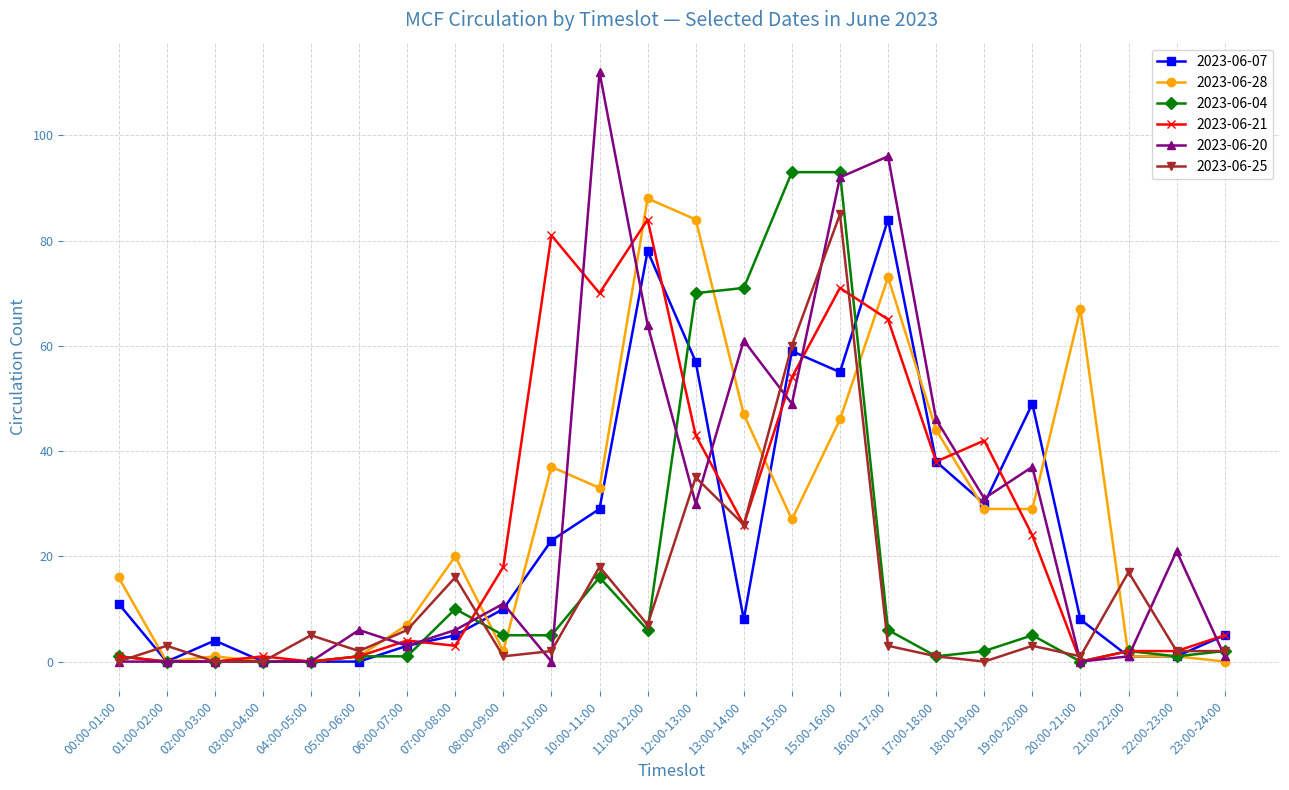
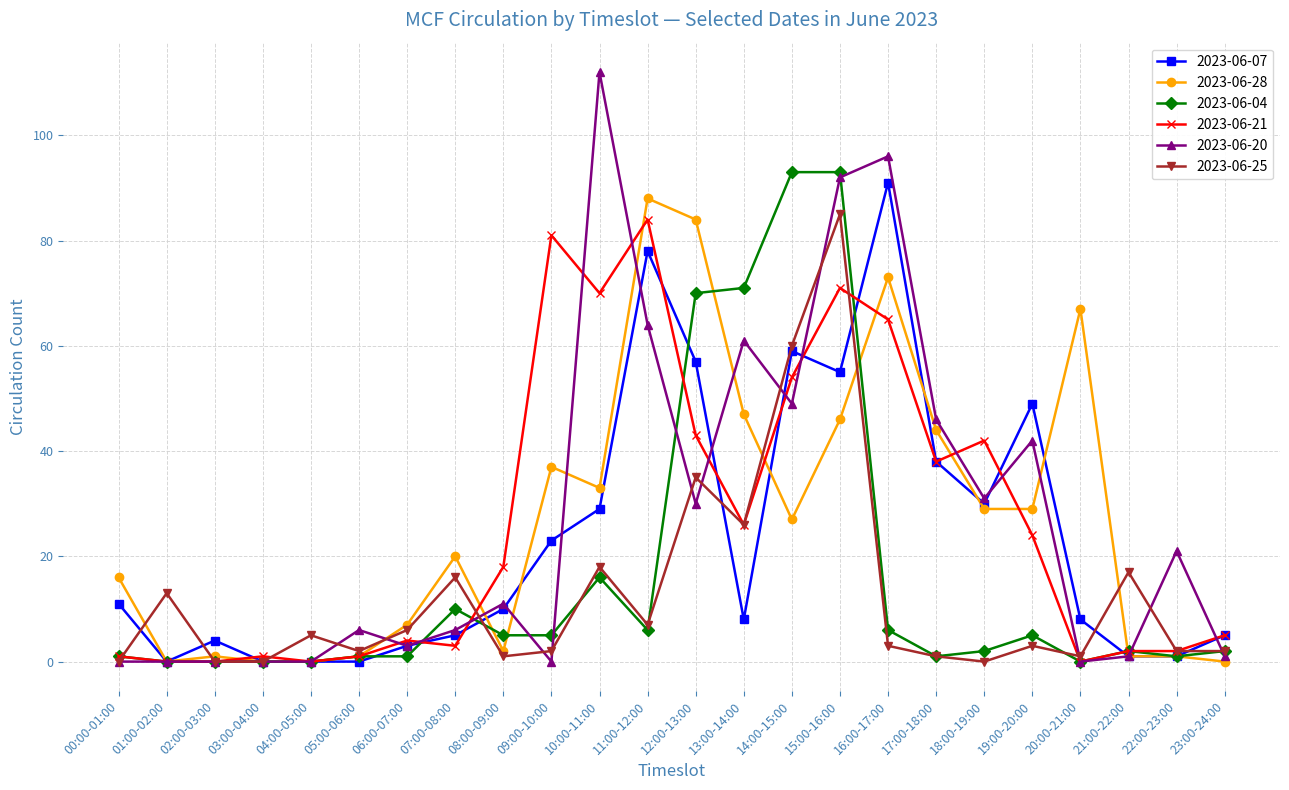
2023-06-25, 01:00-02:00: 3 -> 13
2023-06-07, 16:00-17:00: 84 -> 91
2023-06-20, 19:00-20:00: 37 -> 42
